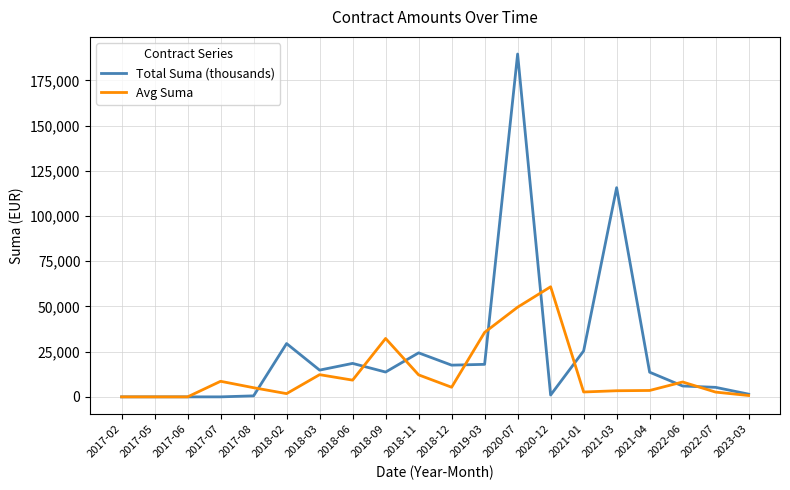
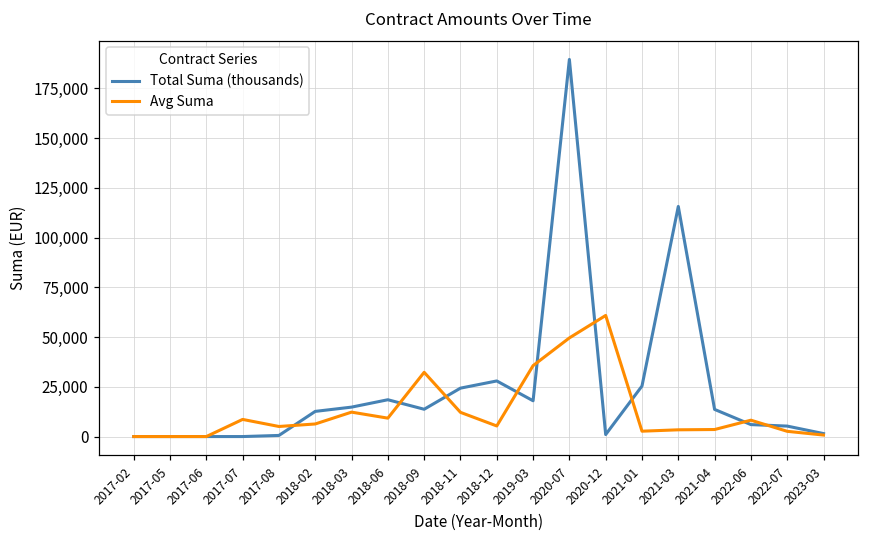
Total Suma (thousands), 2018-02: 29,000 -> 13,000
Avg Suma, 2018-02: 2,000 -> 6,000
Total Suma (thousands), 2018-12: 18,000 -> 28,000
